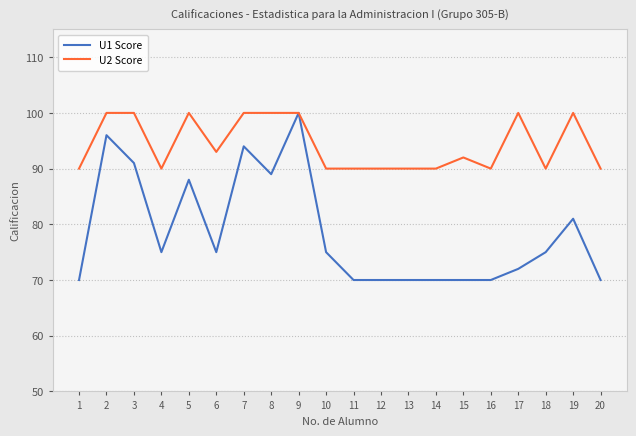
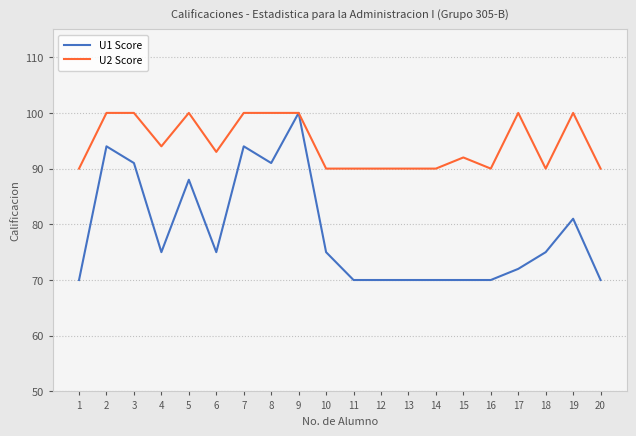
U1 Score, 2: 96 -> 94
U2 Score, 4: 90 -> 94
U1 Score, 8: 89 -> 91
